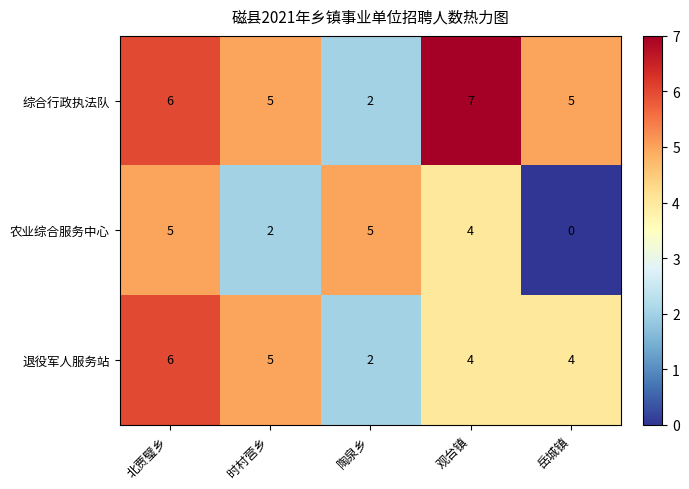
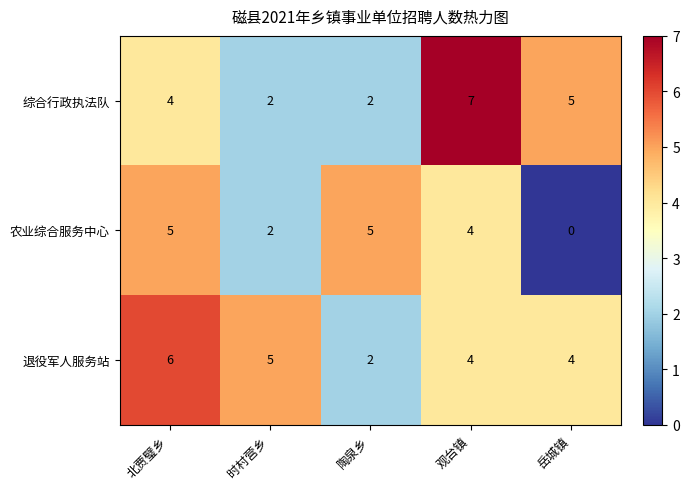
综合行政执法队, 北贾璧乡: 6 -> 4
综合行政执法队, 时村营乡: 5 -> 2
